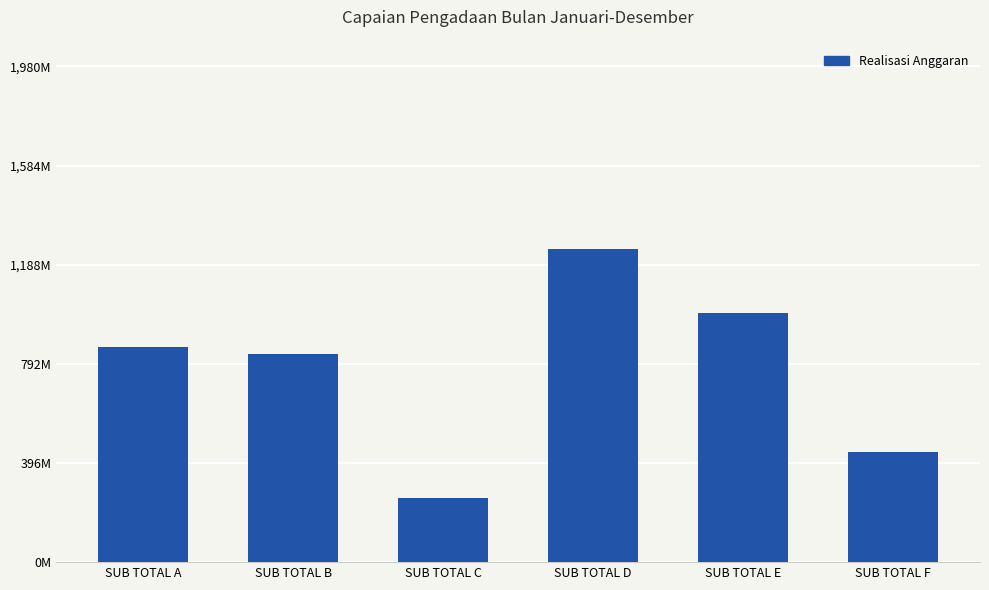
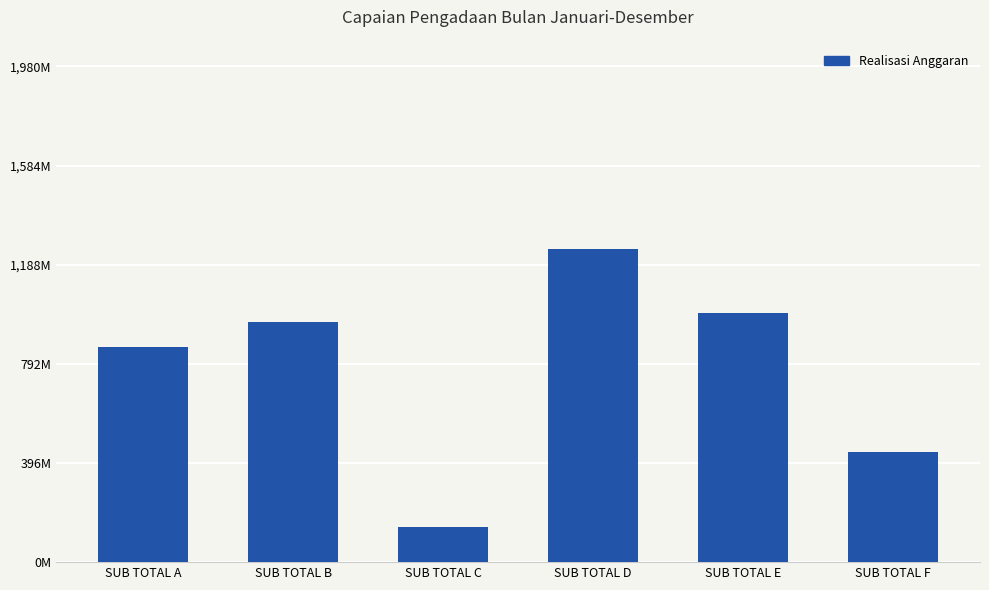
SUB TOTAL B: 830,000,000 -> 960,000,000
SUB TOTAL C: 260,000,000 -> 140,000,000
